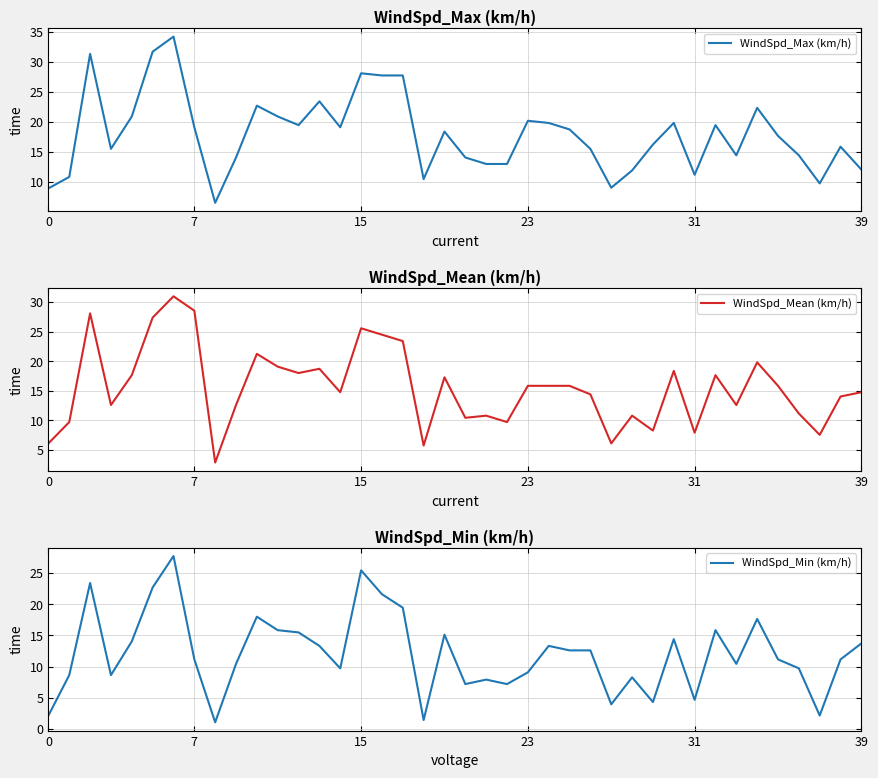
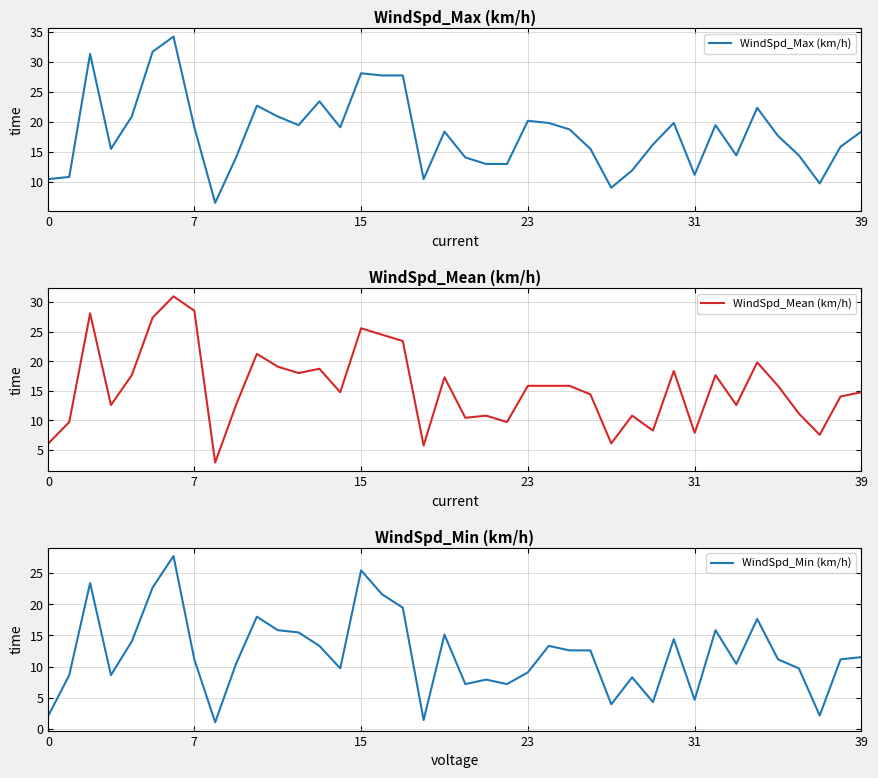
WindSpd_Max (km/h), 0: 9 -> 10
WindSpd_Max (km/h), 39: 12 -> 18
WindSpd_Min (km/h), 39: 14 -> 12
